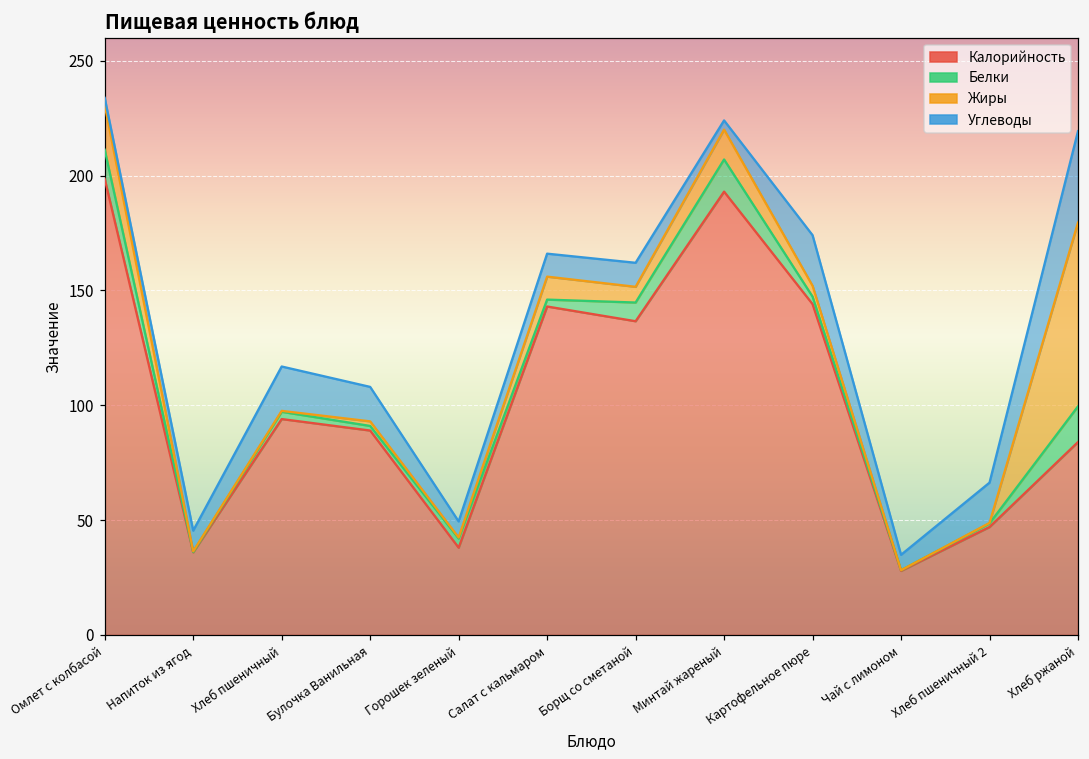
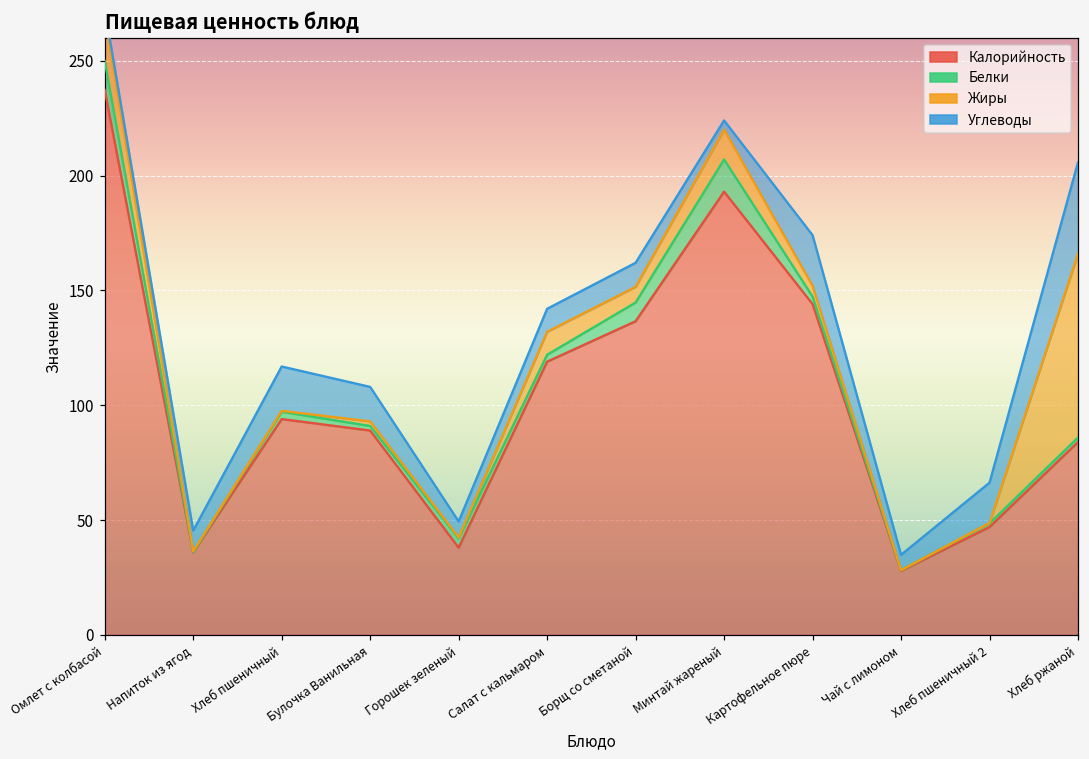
Калорийность, Омлет с колбасой: 199 -> 237
Калорийность, Салат с кальмаром: 143 -> 119
Белки, Хлеб ржаной: 16 -> 2
